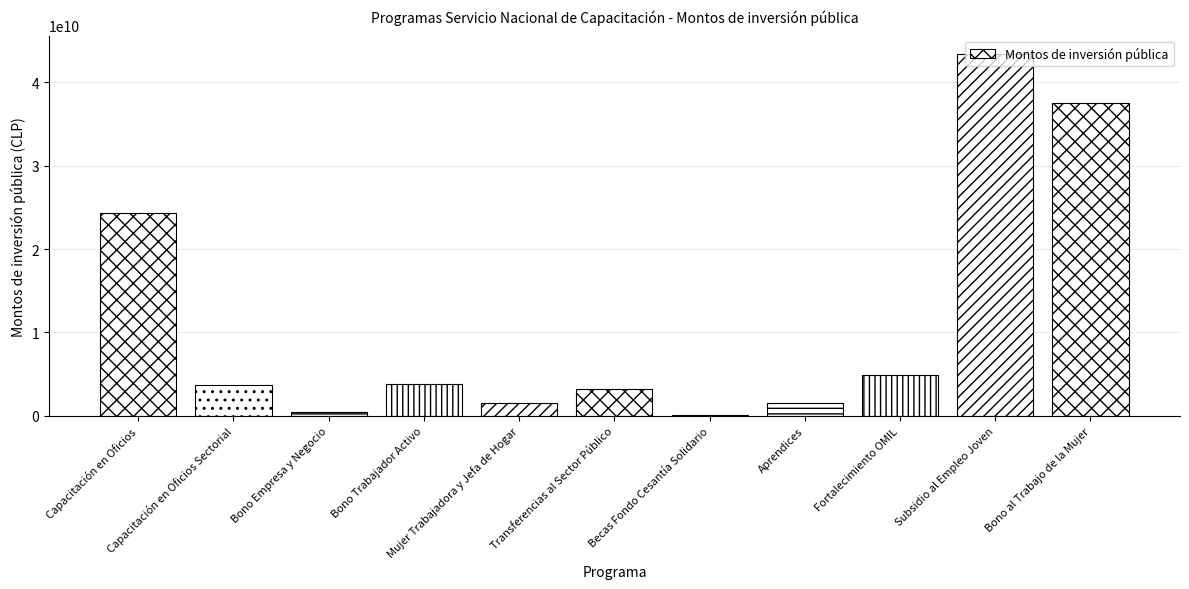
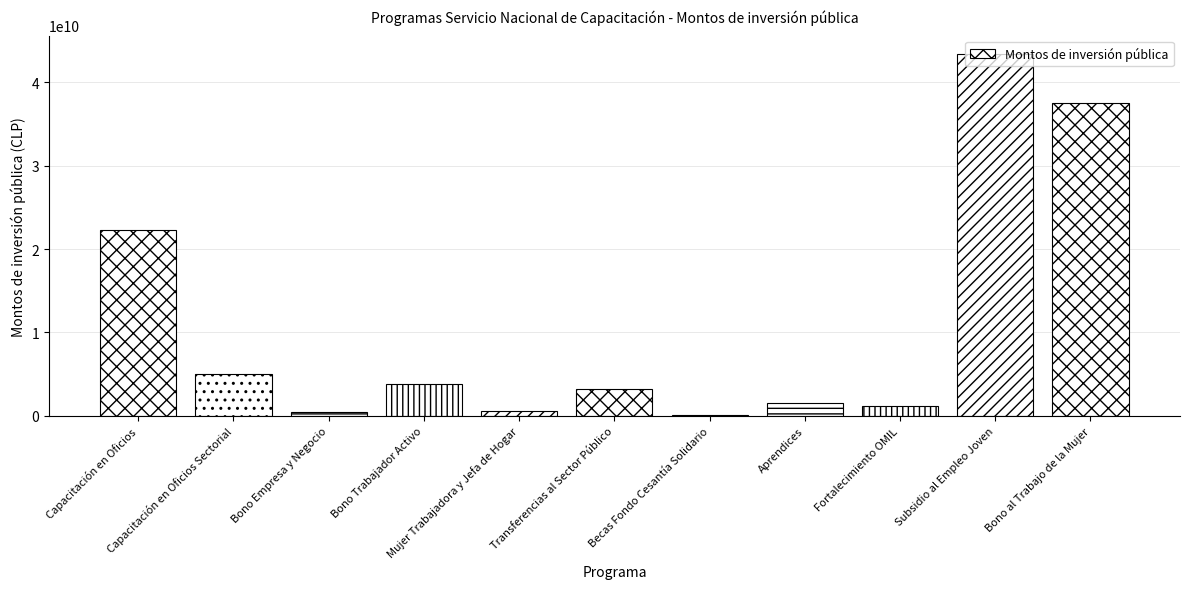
Capacitación en Oficios: 24000000000 -> 22000000000
Capacitación en Oficios Sectorial: 4000000000 -> 5000000000
Mujer Trabajadora y Jefa de Hogar: 2000000000 -> 1000000000
Fortalecimiento OMIL: 5000000000 -> 1000000000
